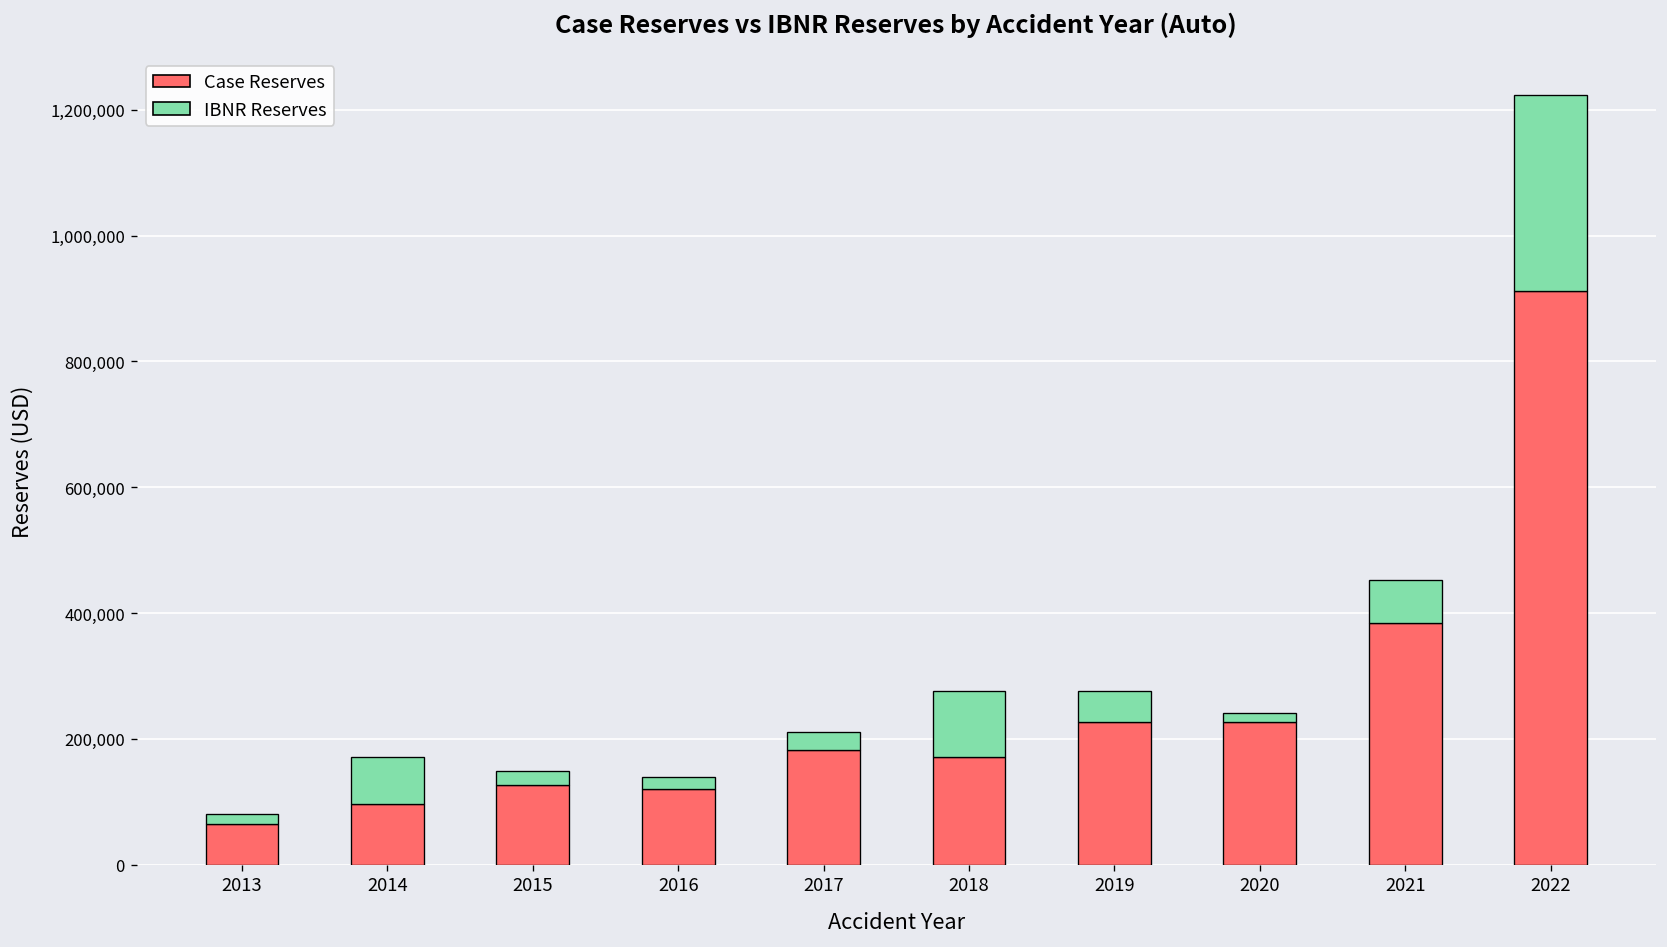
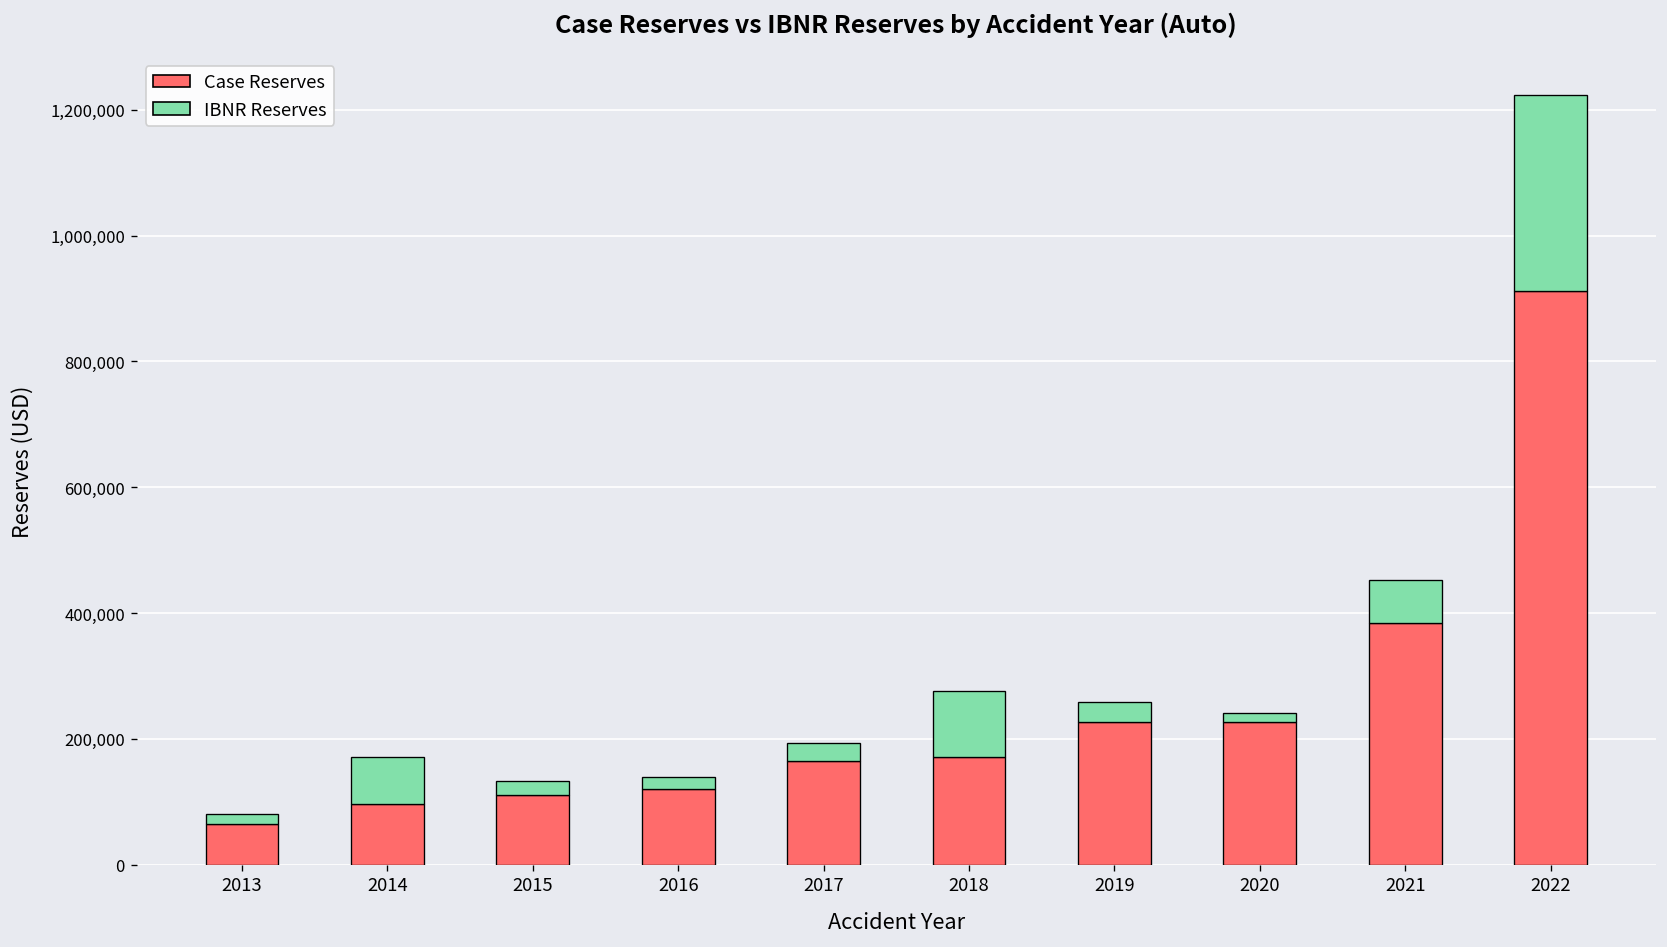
Case Reserves, 2015: 130,000 -> 110,000
Case Reserves, 2017: 180,000 -> 160,000
IBNR Reserves, 2019: 50,000 -> 30,000
